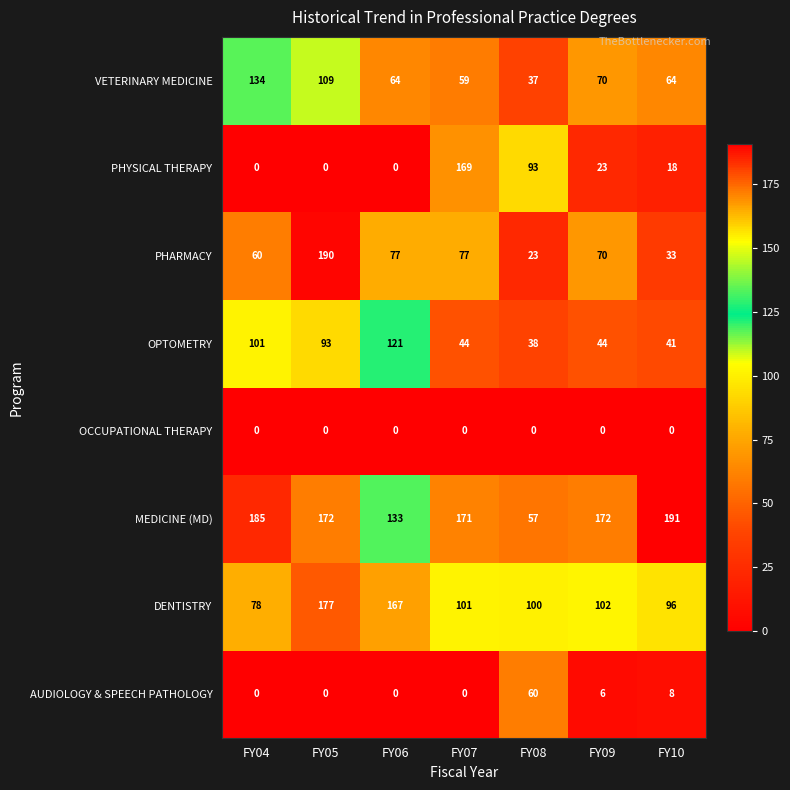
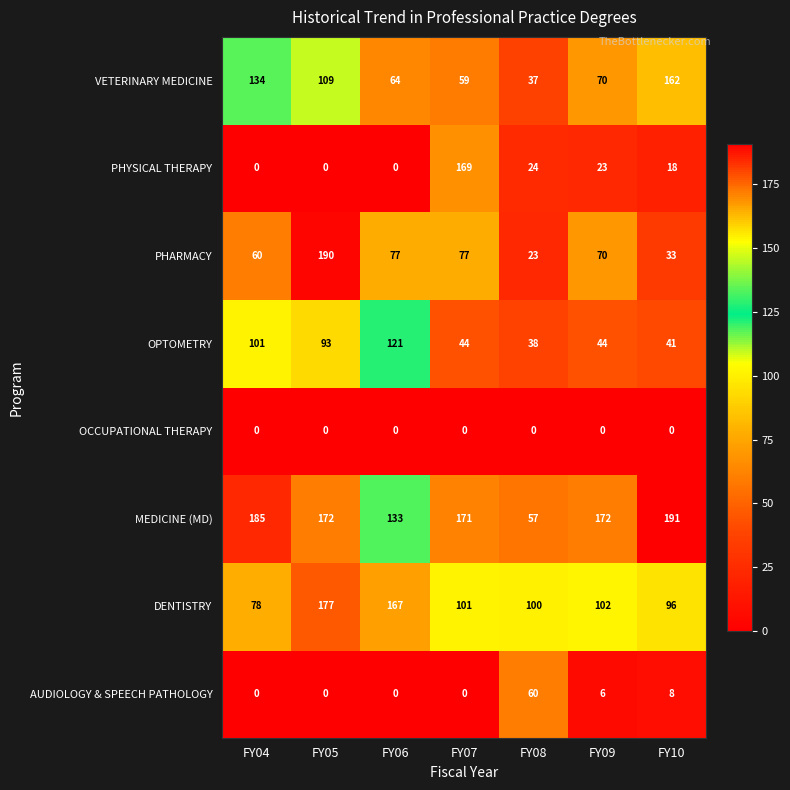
VETERINARY MEDICINE, FY10: 64 -> 162
PHYSICAL THERAPY, FY08: 93 -> 24
